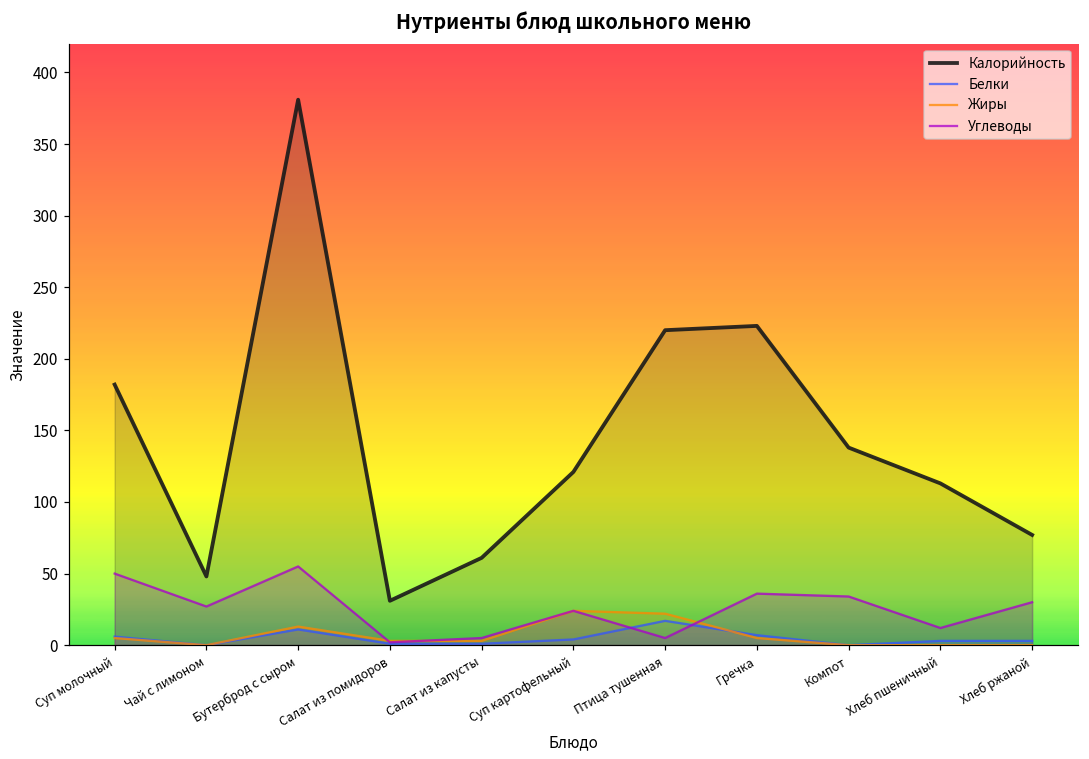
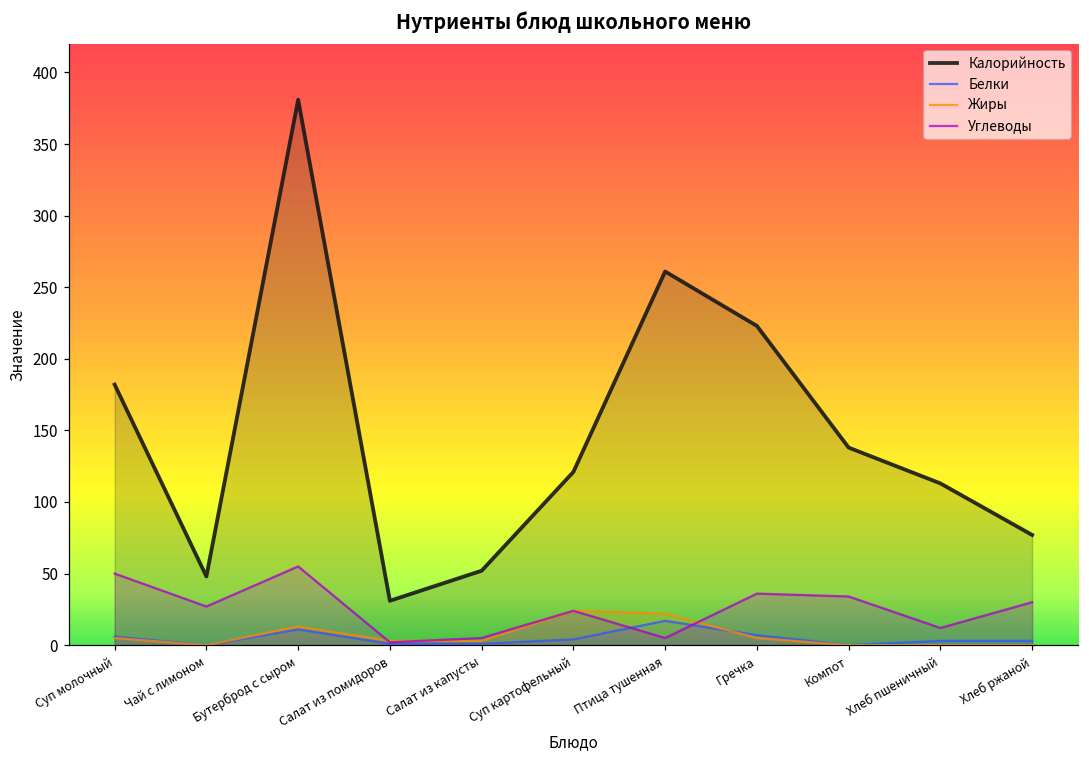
Калорийность, Салат из капусты: 61 -> 52
Калорийность, Птица тушенная: 220 -> 261
